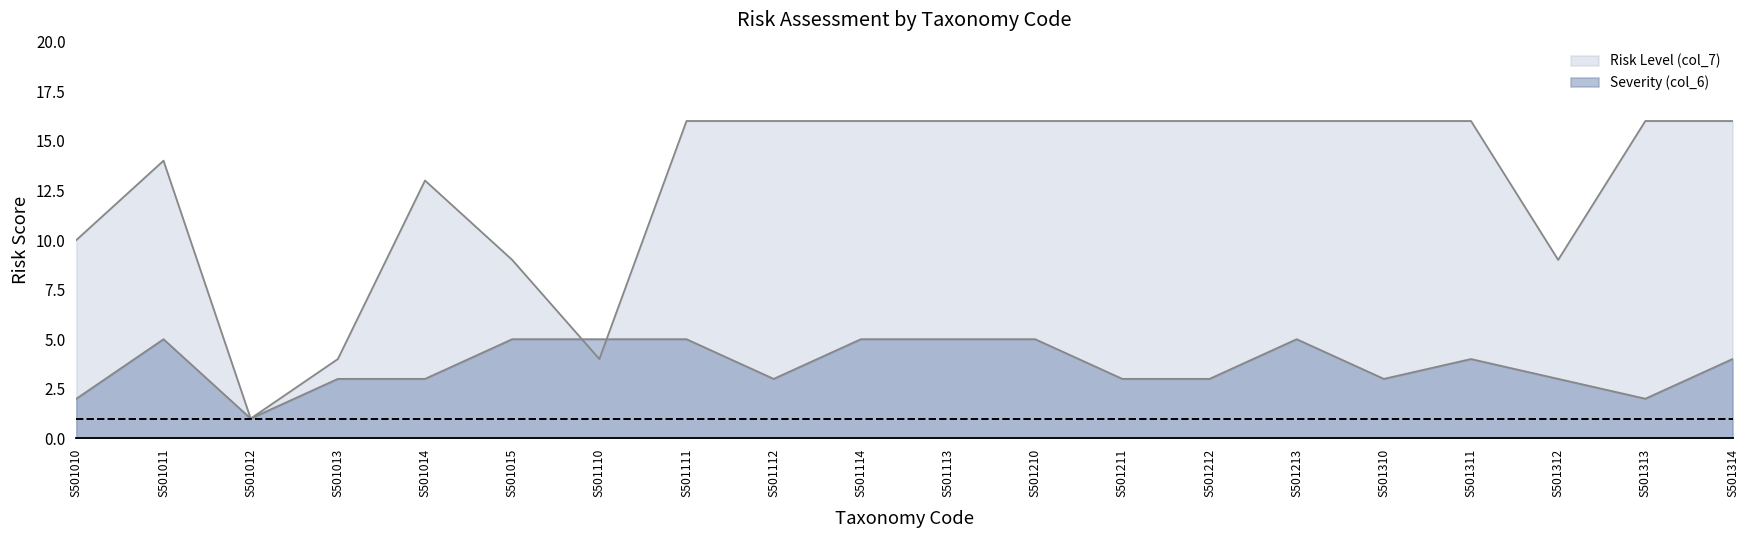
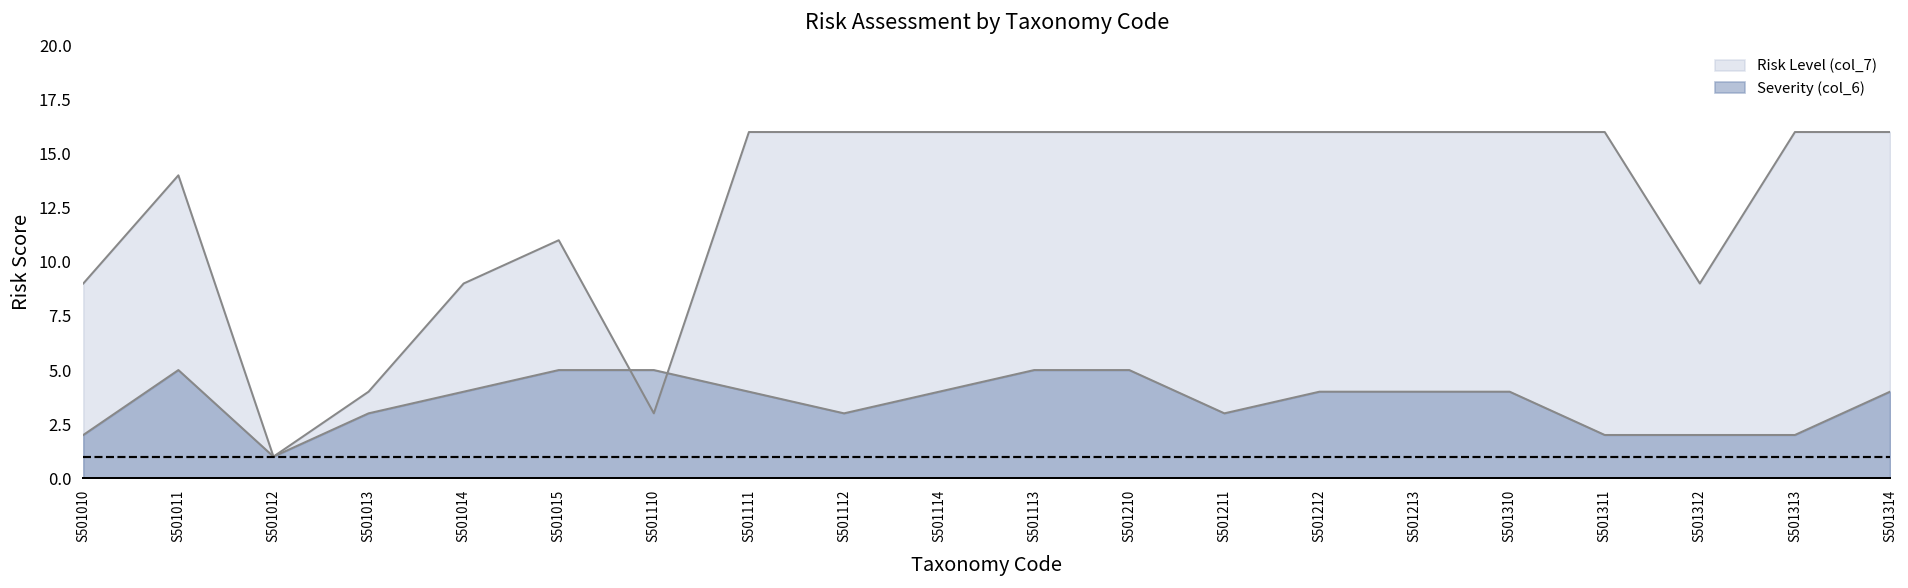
Risk Level (col_7), S501010: 10 -> 9
Risk Level (col_7), S501014: 13 -> 9
Severity (col_6), S501014: 3 -> 4
Risk Level (col_7), S501015: 9 -> 11
Risk Level (col_7), S501110: 4 -> 3
Severity (col_6), S501111: 5 -> 4
Severity (col_6), S501114: 5 -> 4
Severity (col_6), S501212: 3 -> 4
Severity (col_6), S501213: 5 -> 4
Severity (col_6), S501310: 3 -> 4
Severity (col_6), S501311: 4 -> 2
Severity (col_6), S501312: 3 -> 2
